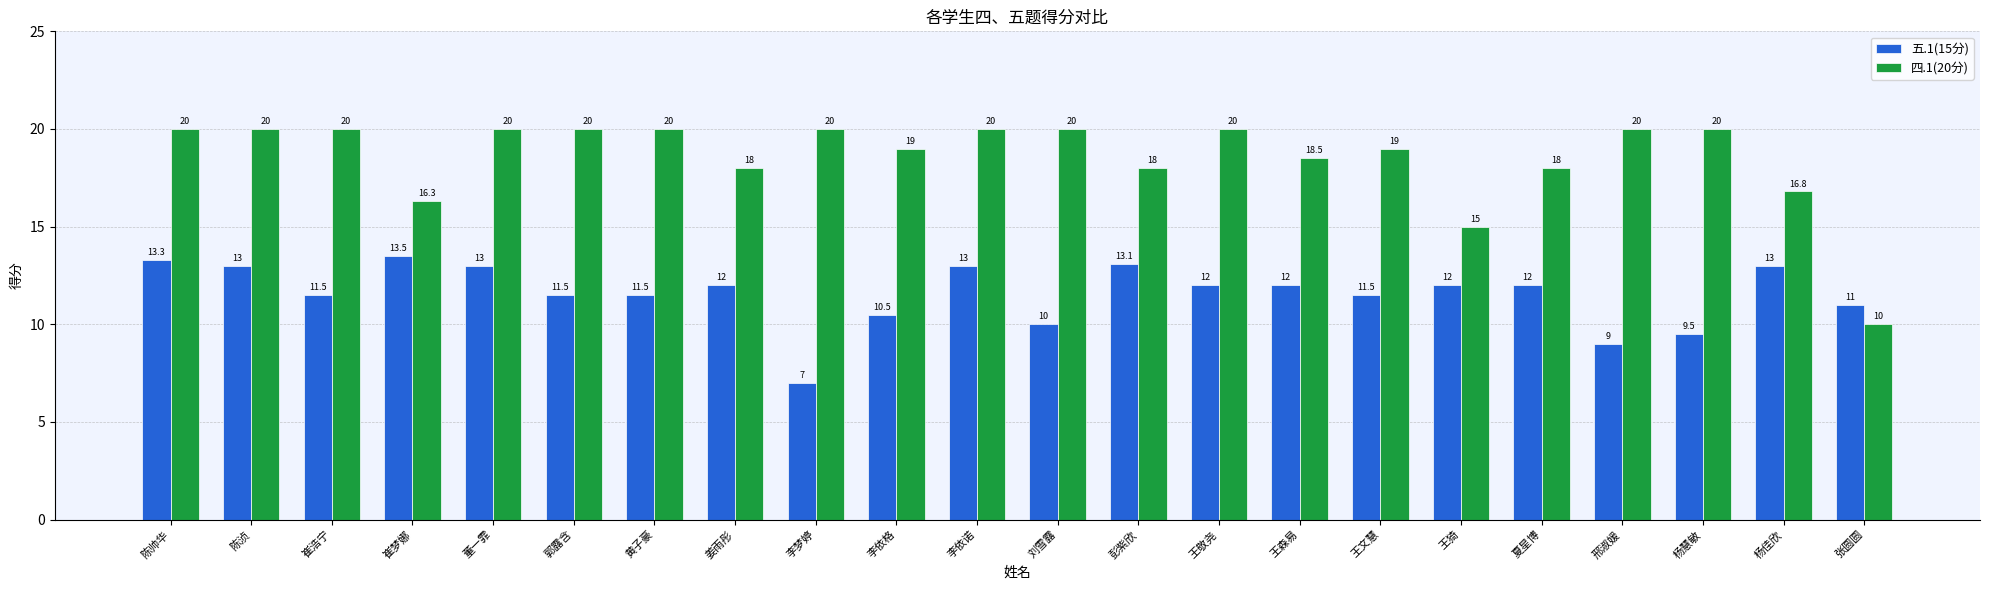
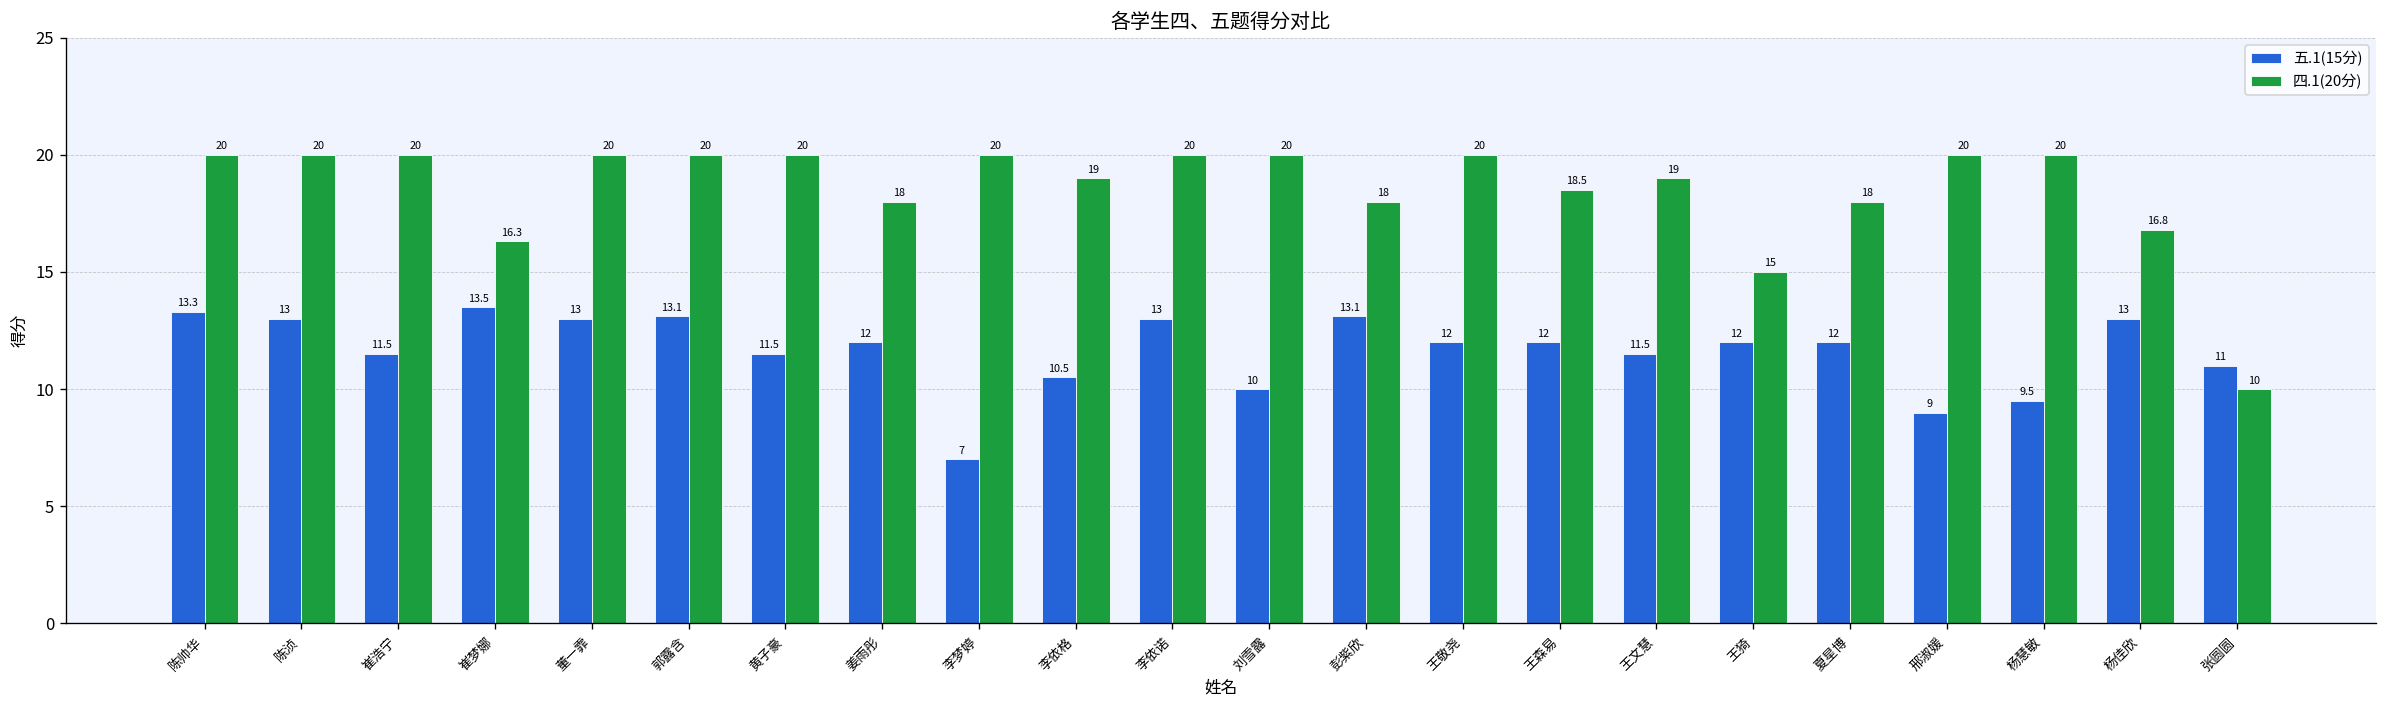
五.1(15分), 郭露含: 11.5 -> 13.1
